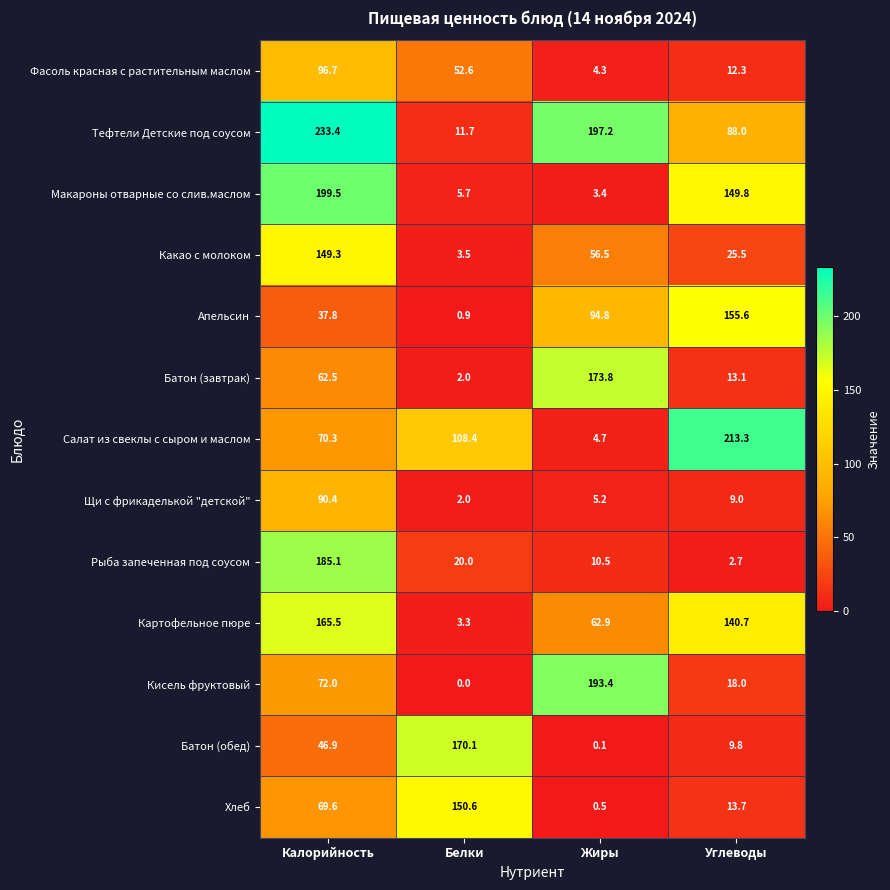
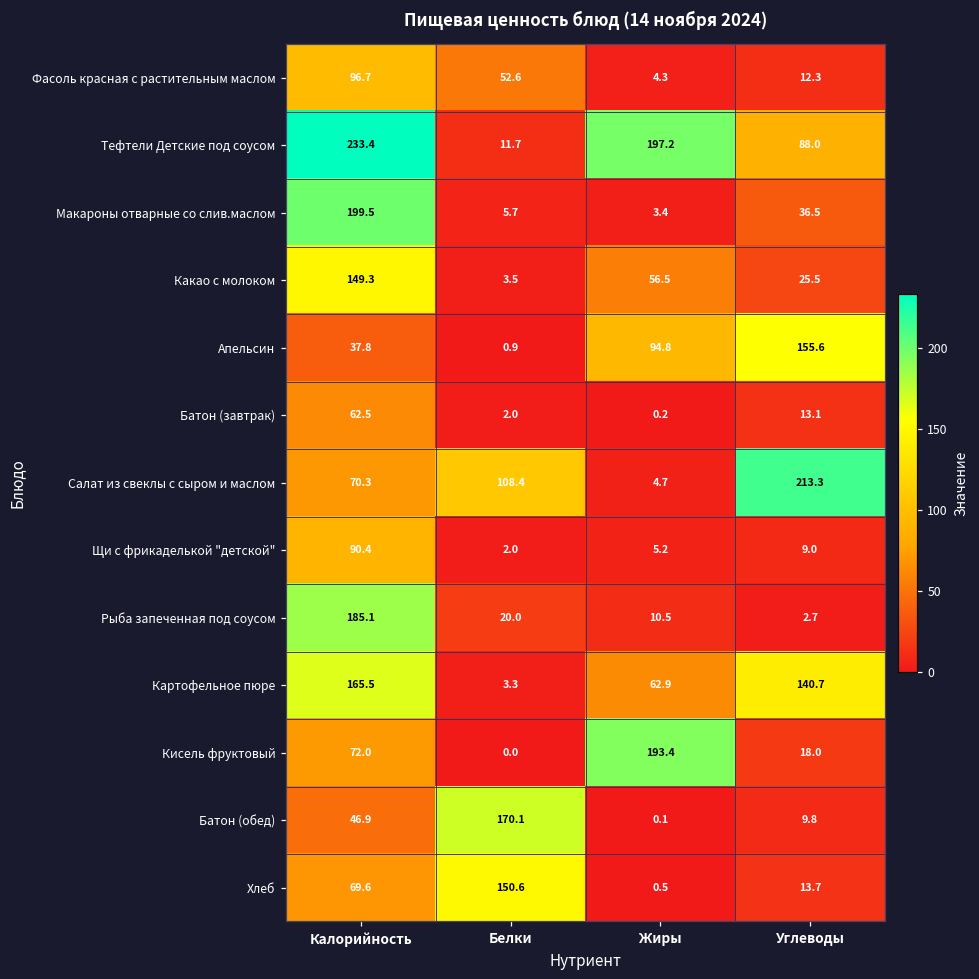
Макароны отварные со слив.маслом, Углеводы: 149.8 -> 36.5
Батон (завтрак), Жиры: 173.8 -> 0.2
